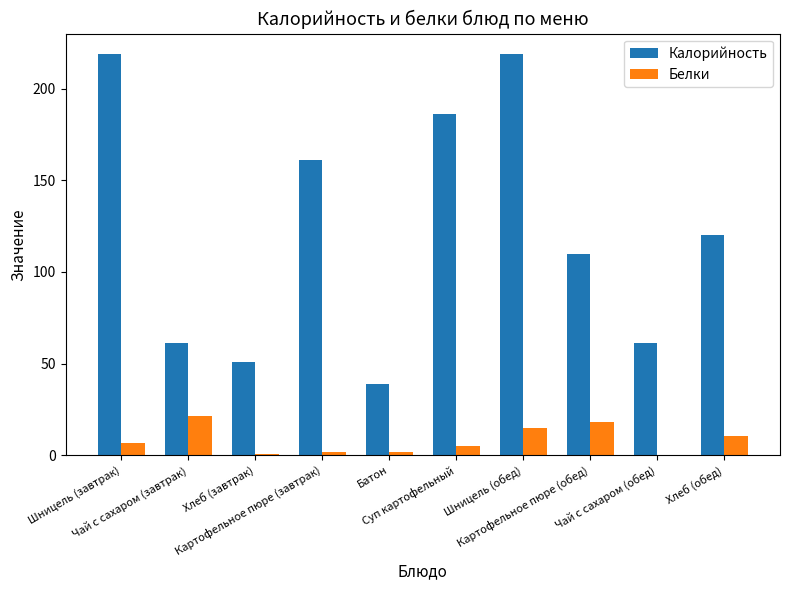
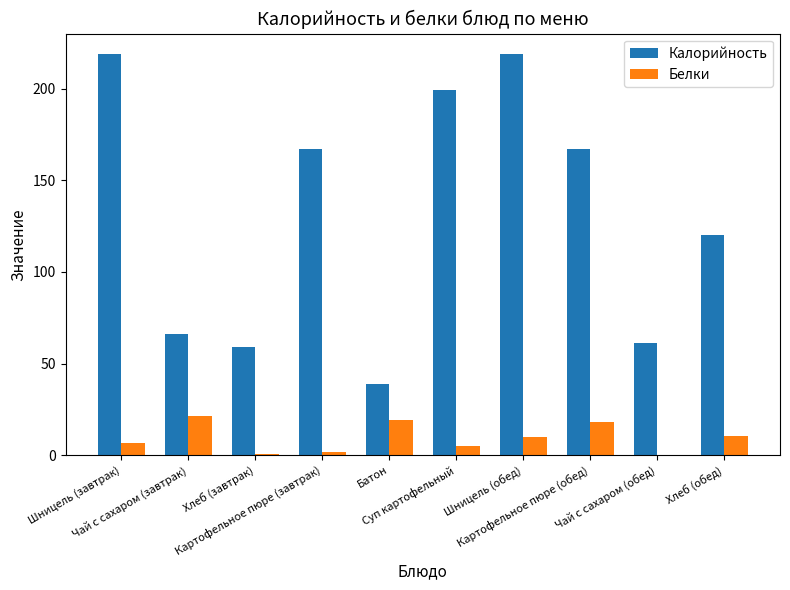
Калорийность, Чай с сахаром (завтрак): 61 -> 66
Калорийность, Хлеб (завтрак): 51 -> 59
Калорийность, Картофельное пюре (завтрак): 161 -> 167
Белки, Батон: 2 -> 19
Калорийность, Суп картофельный: 186 -> 199
Белки, Шницель (обед): 15 -> 10
Калорийность, Картофельное пюре (обед): 110 -> 167
